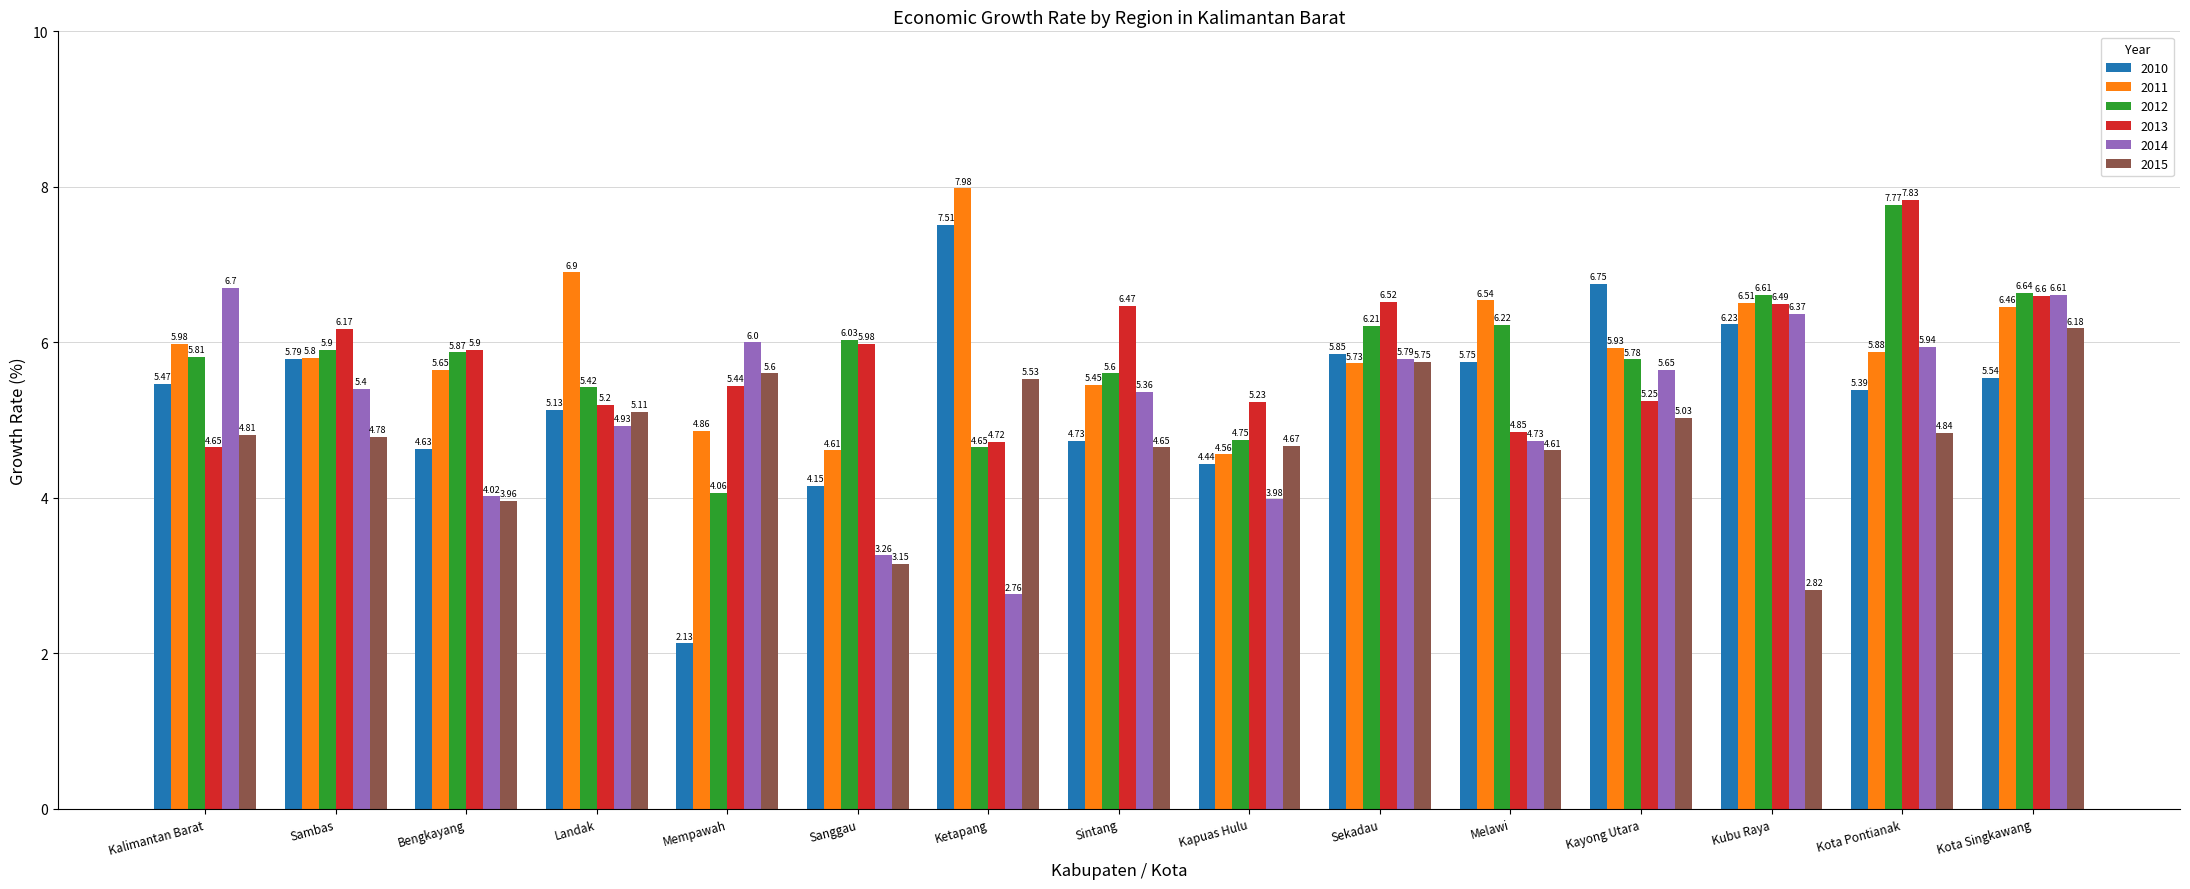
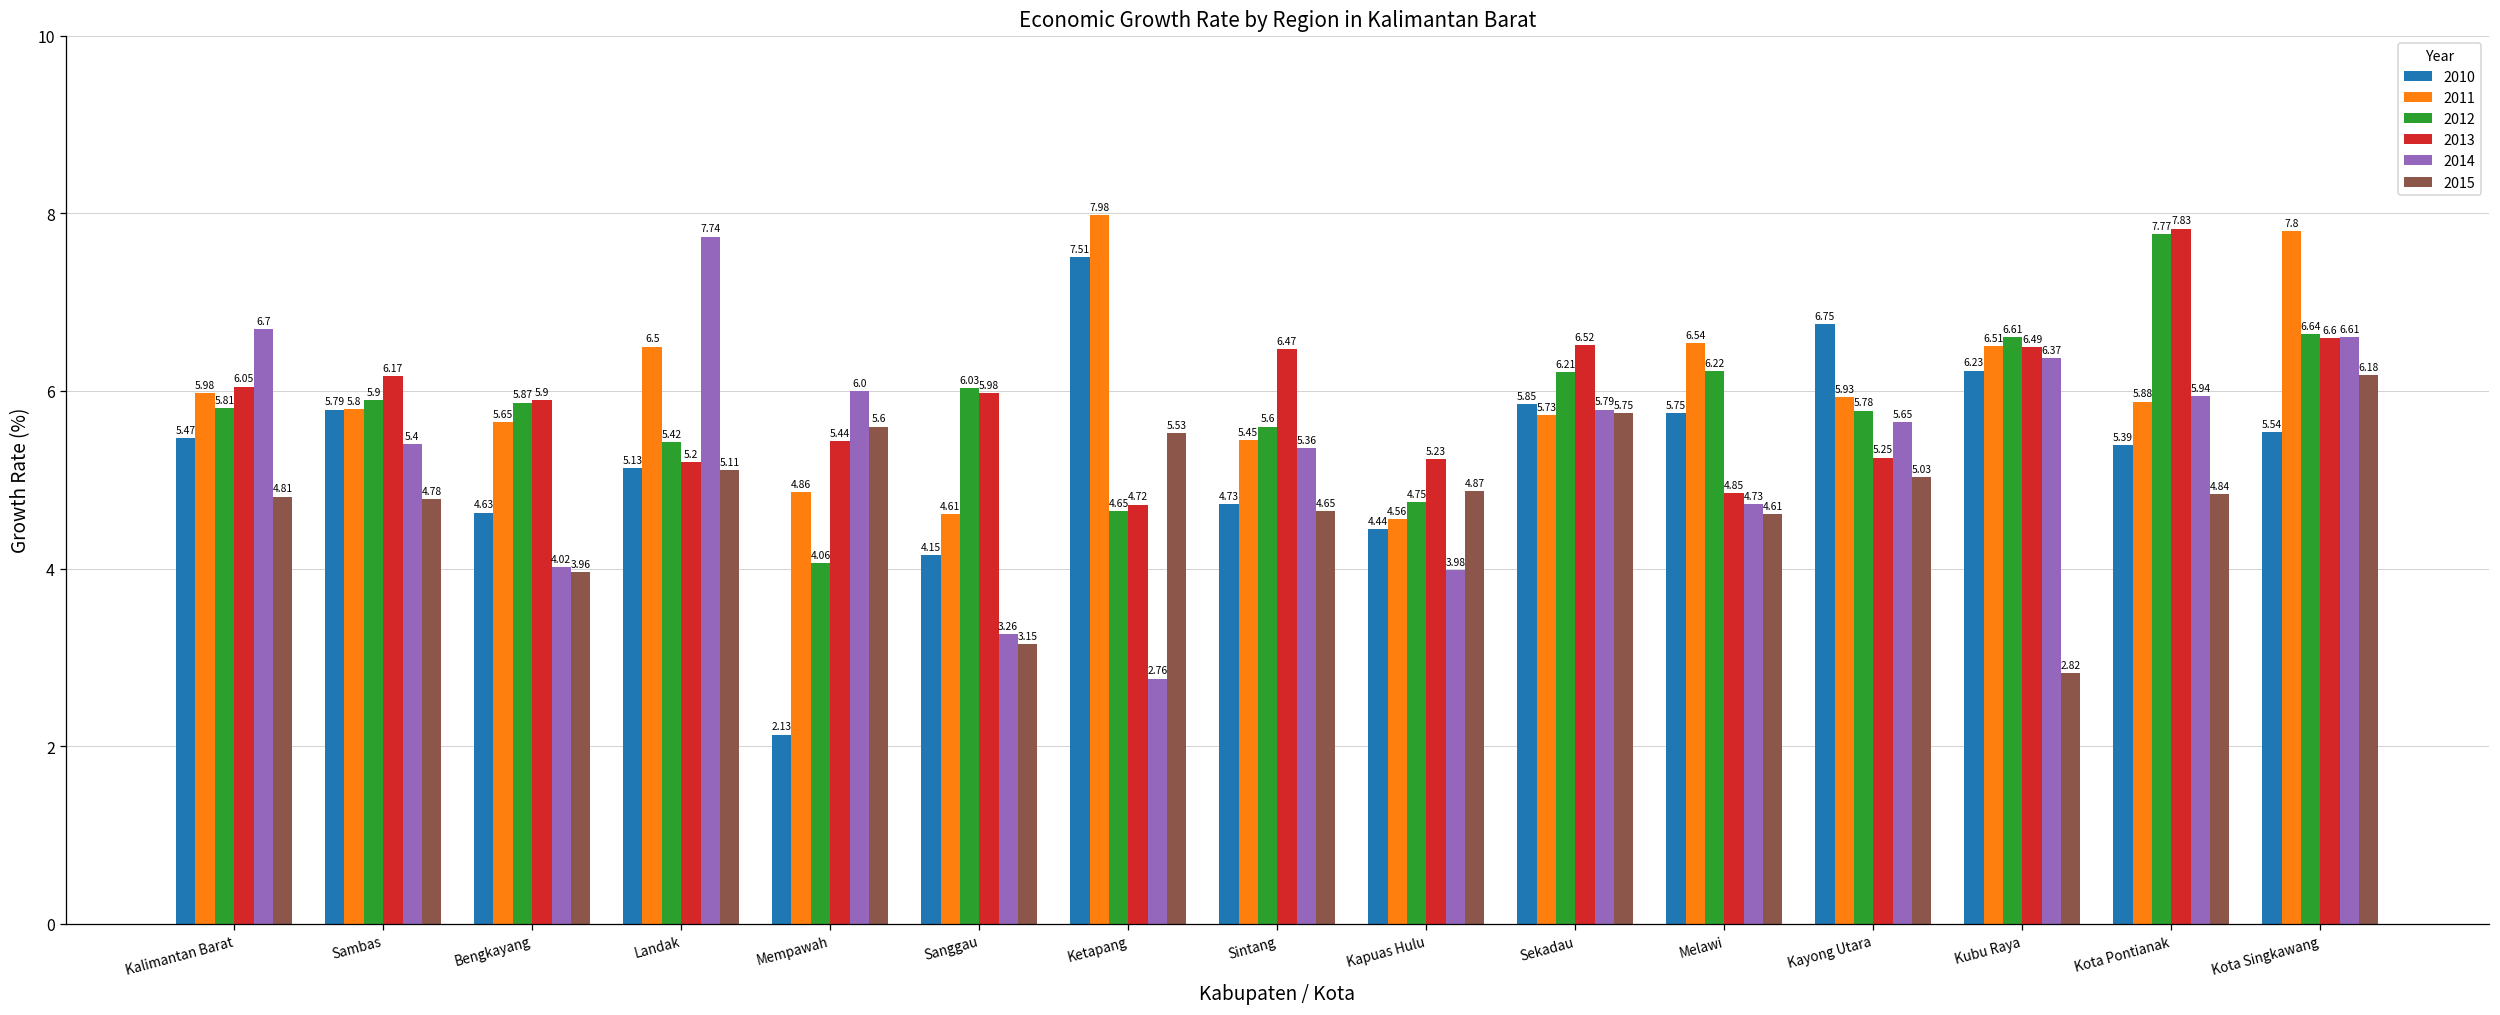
2013, Kalimantan Barat: 4.65 -> 6.05
2011, Landak: 6.9 -> 6.5
2014, Landak: 4.93 -> 7.74
2015, Kapuas Hulu: 4.67 -> 4.87
2011, Kota Singkawang: 6.46 -> 7.8
